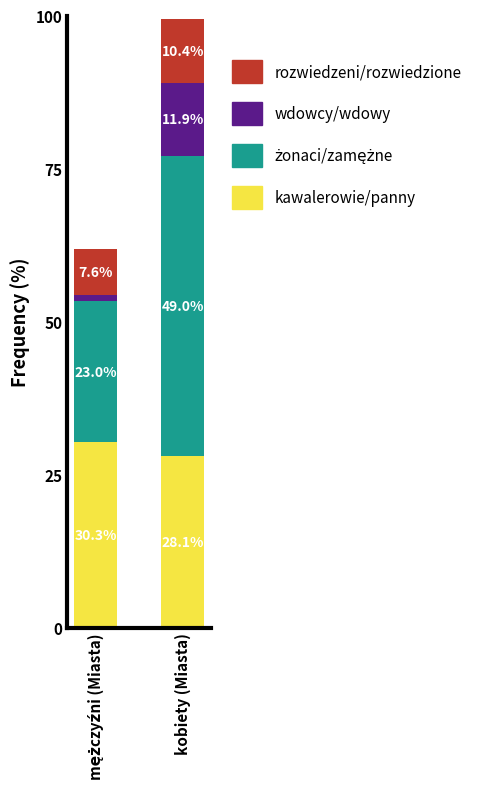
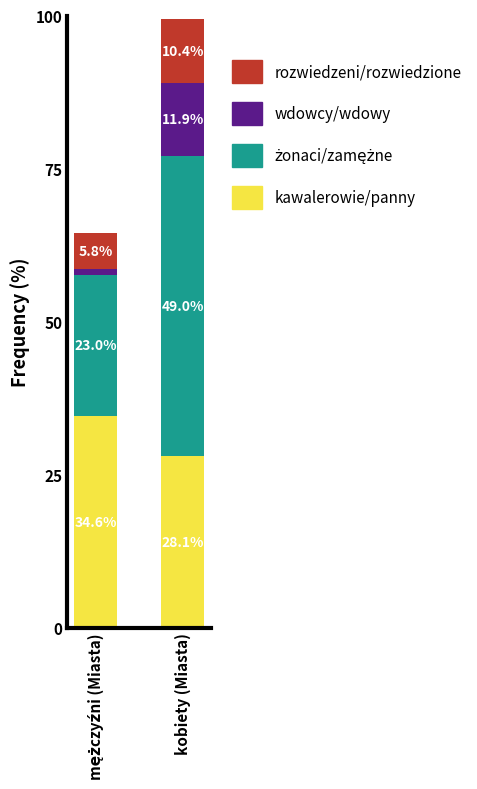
kawalerowie/panny, mężczyźni (Miasta): 30.3% -> 34.6%
rozwiedzeni/rozwiedzione, mężczyźni (Miasta): 7.6% -> 5.8%
